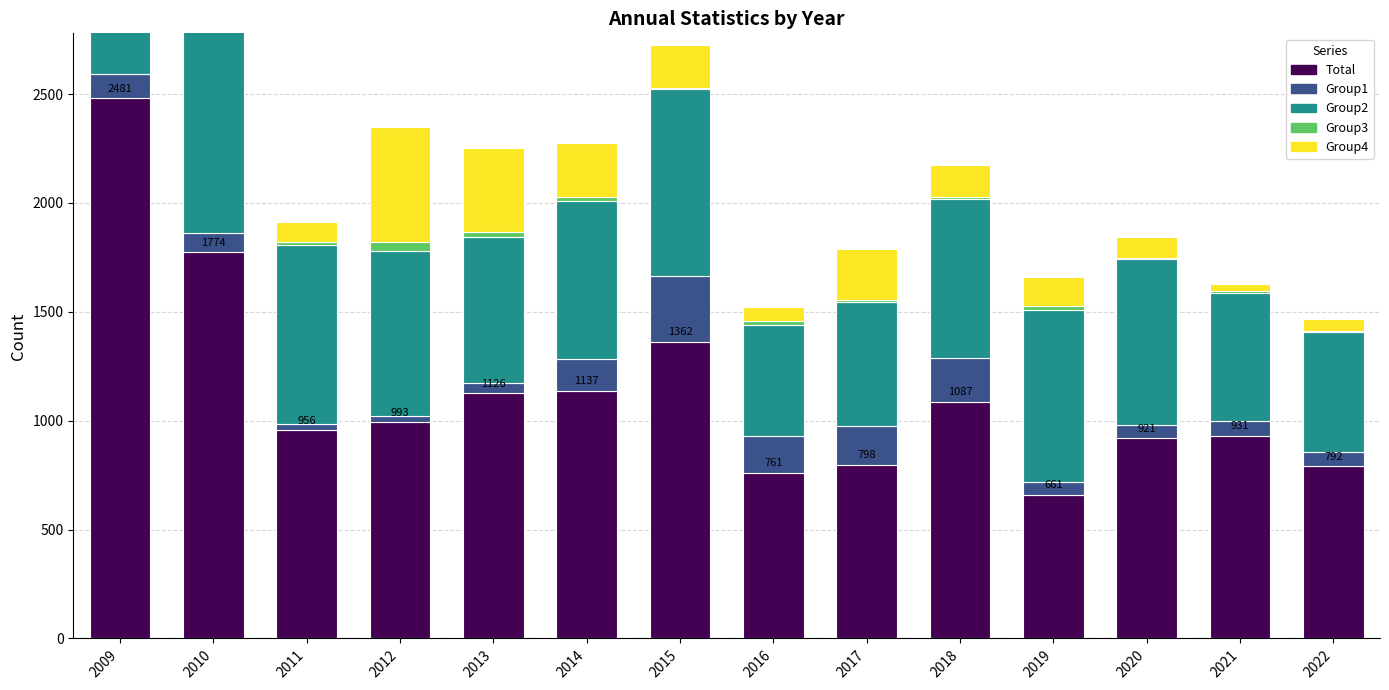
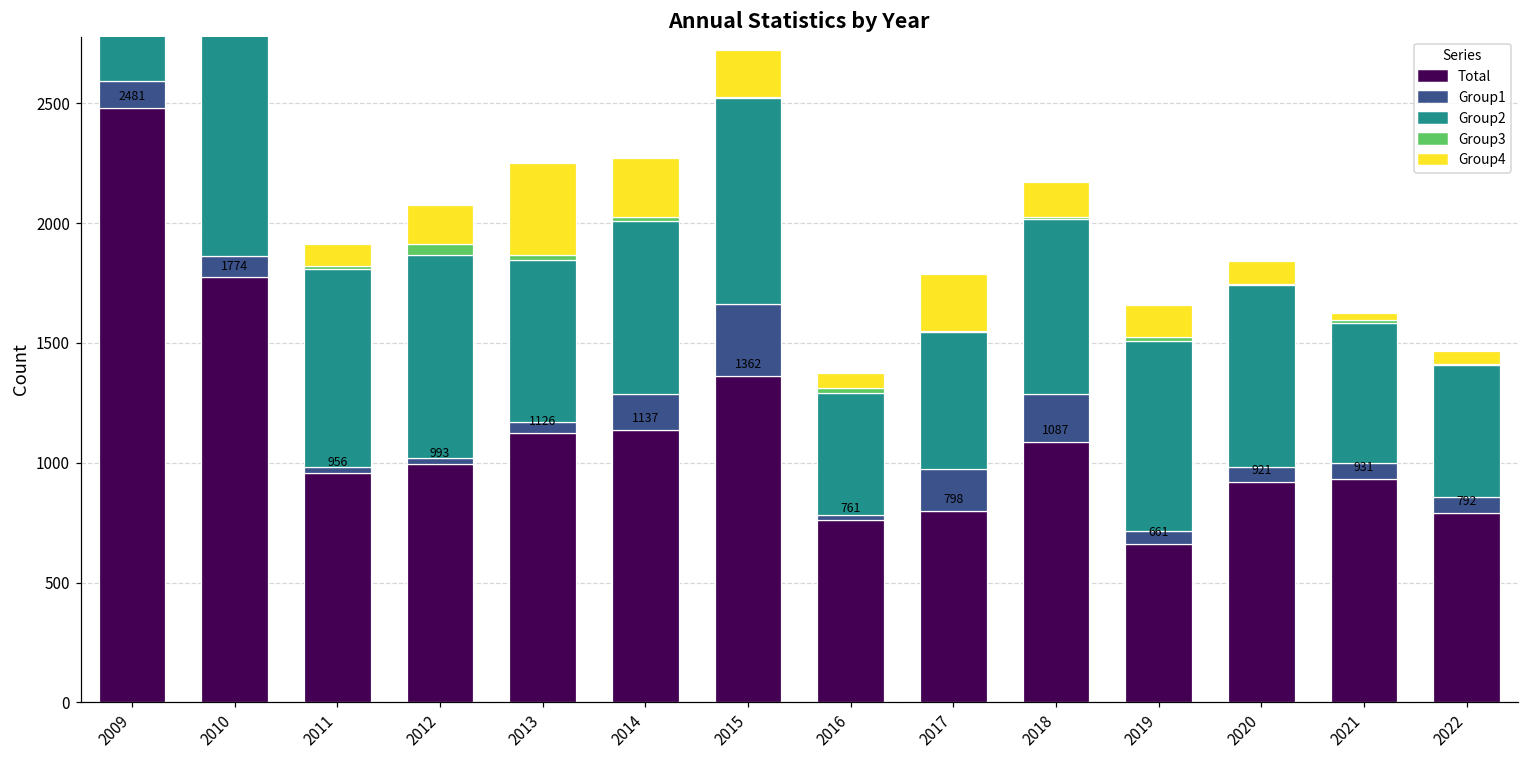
Group2, 2012: 760 -> 850
Group4, 2012: 530 -> 170
Group1, 2016: 170 -> 20
